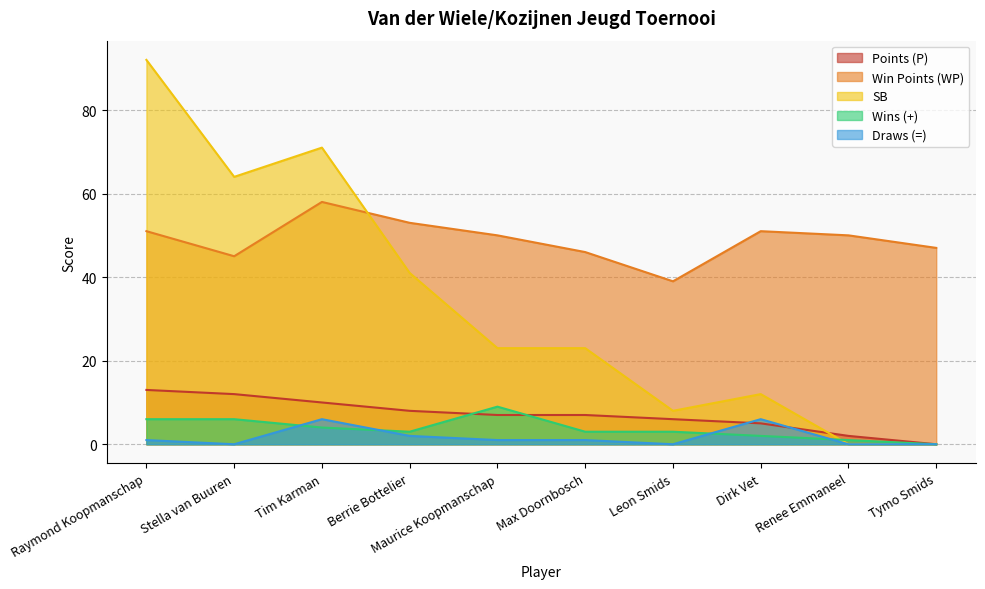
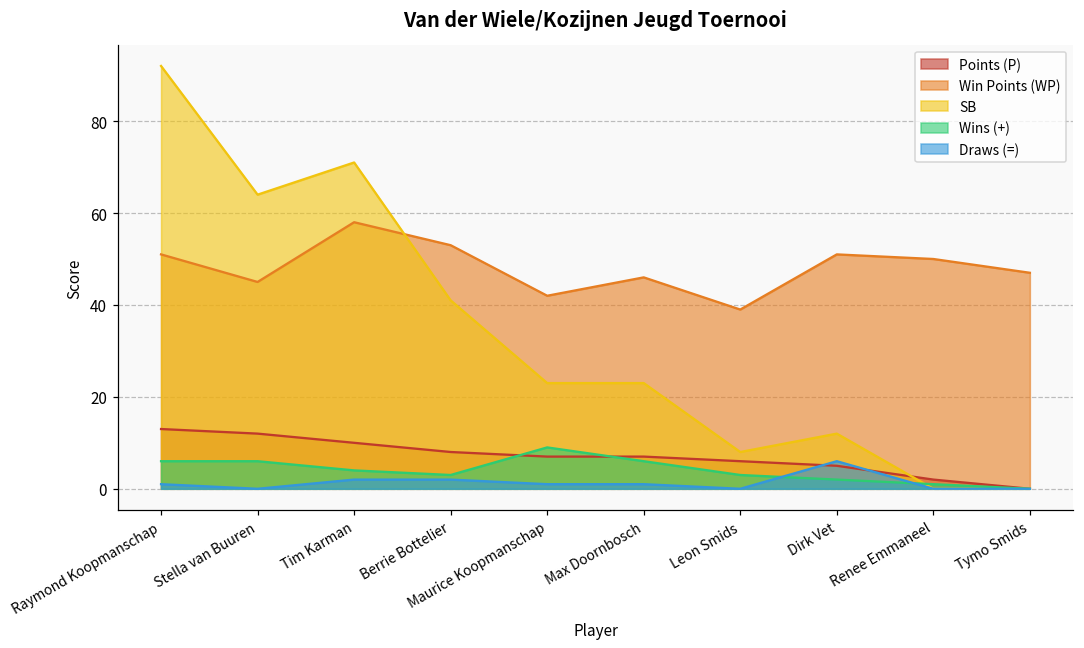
Draws (=), Tim Karman: 6 -> 2
Win Points (WP), Maurice Koopmanschap: 50 -> 42
Wins (+), Max Doornbosch: 3 -> 6
